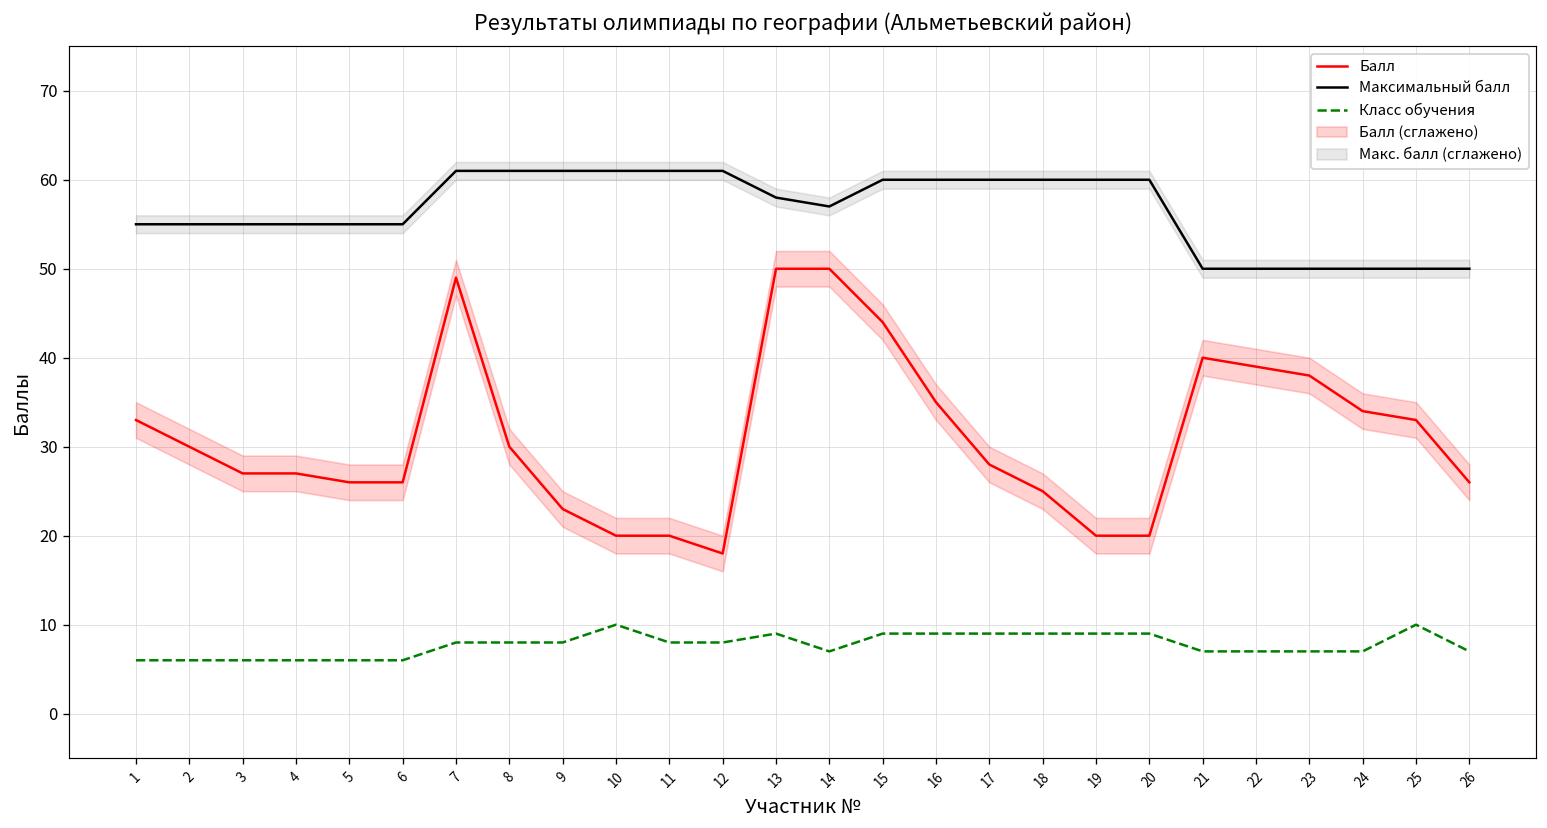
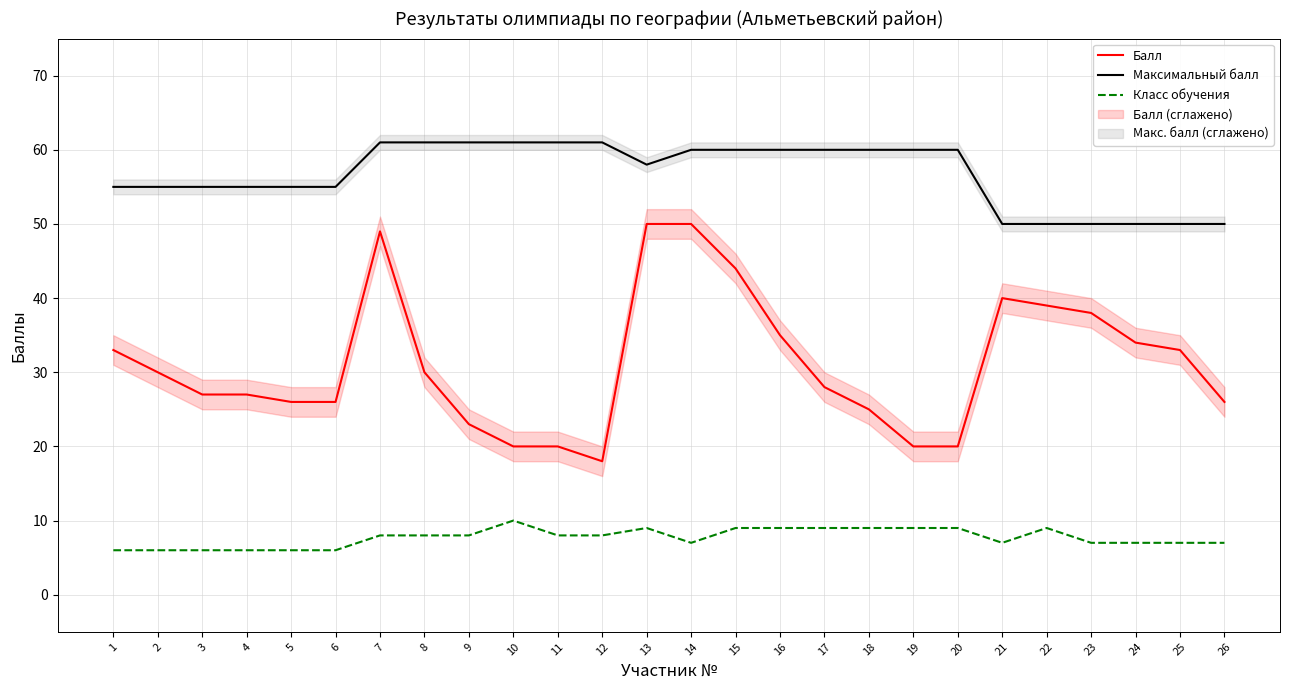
Максимальный балл, 14: 57 -> 60
Класс обучения, 22: 7 -> 9
Класс обучения, 25: 10 -> 7
